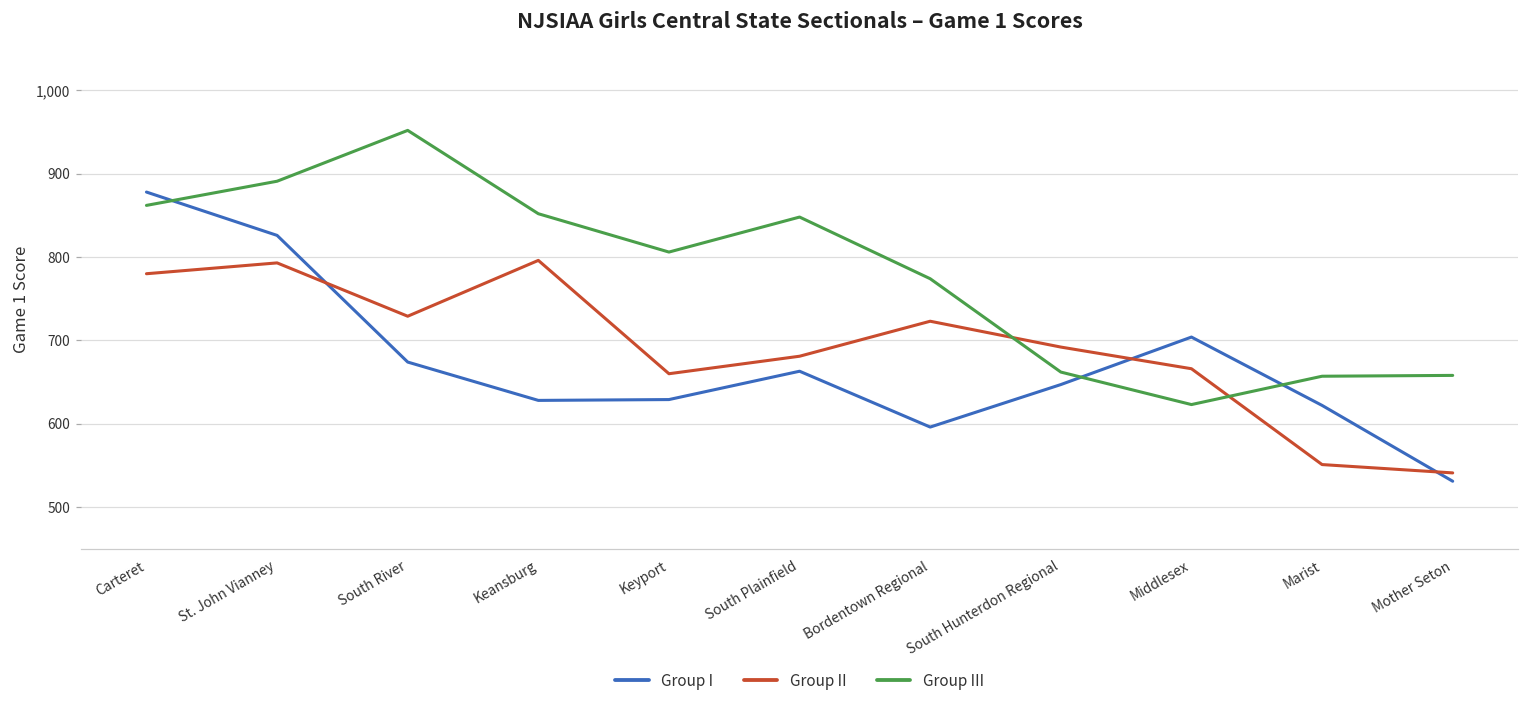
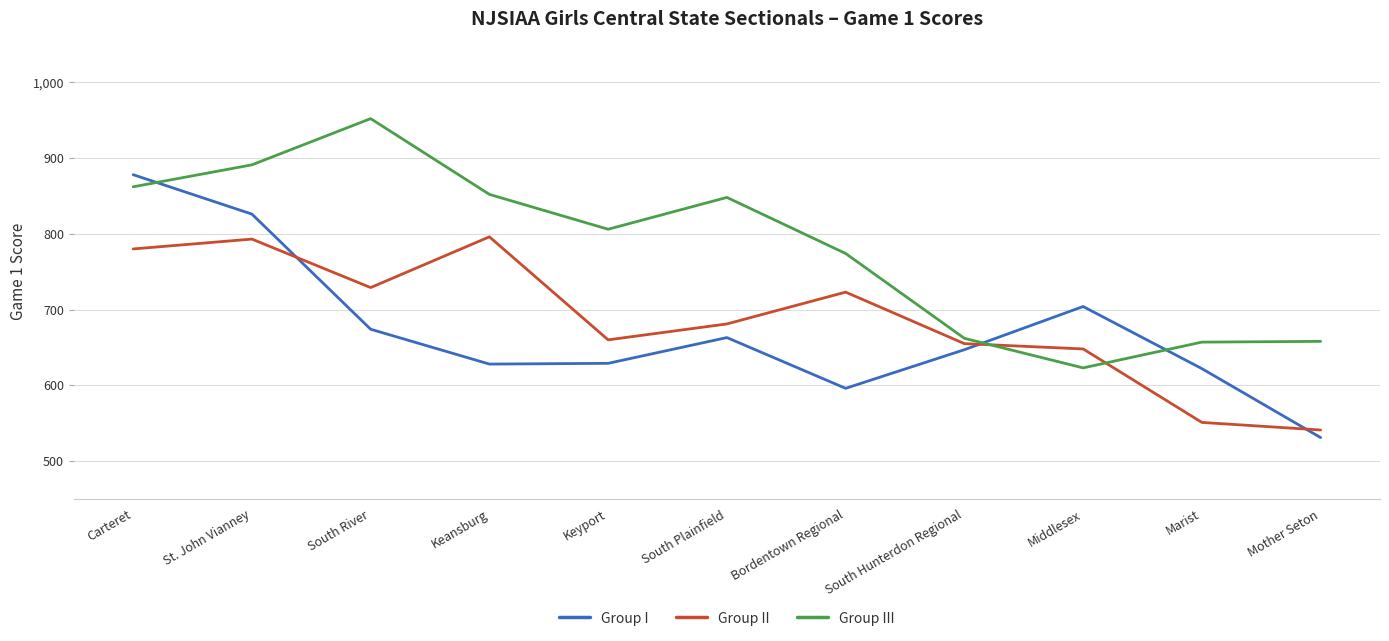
Group II, South Hunterdon Regional: 690 -> 660
Group II, Middlesex: 670 -> 650
